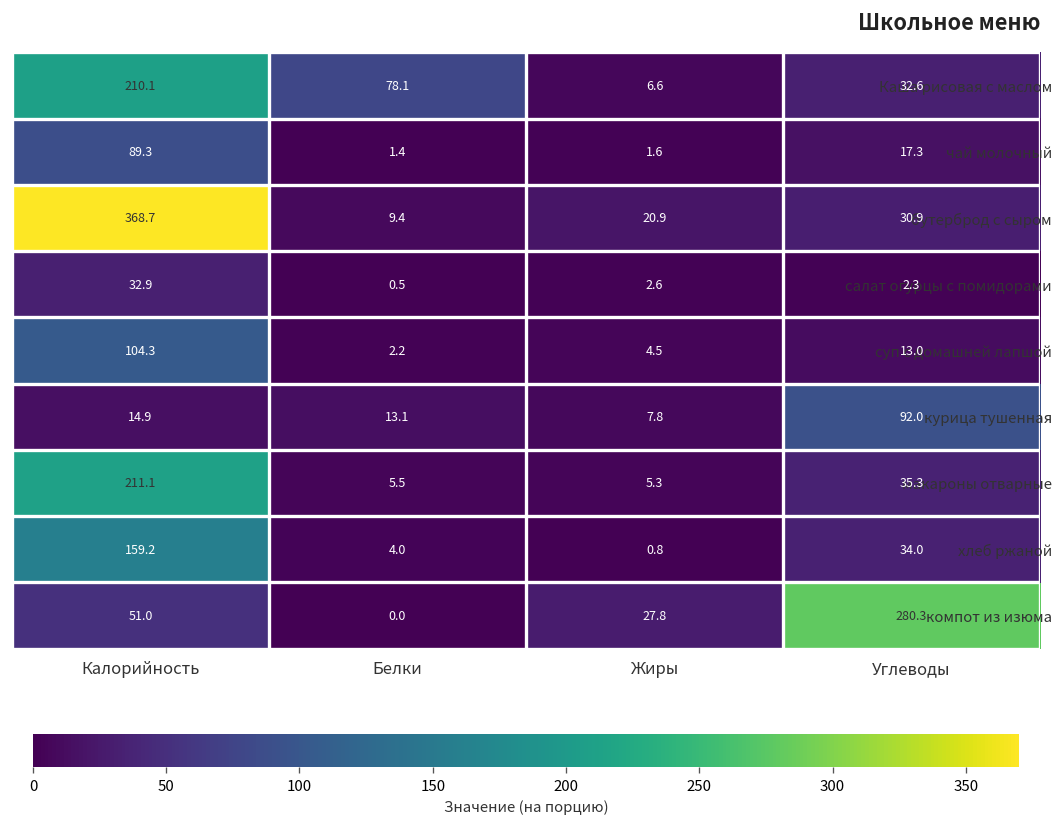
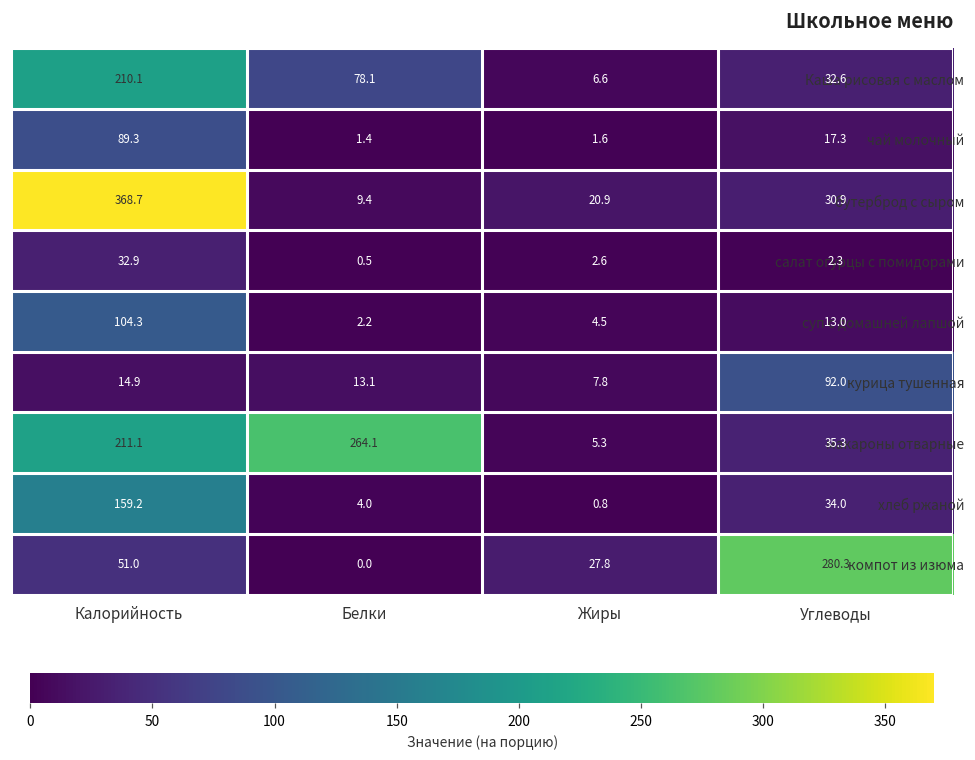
макароны отварные, Белки: 5.5 -> 264.1
